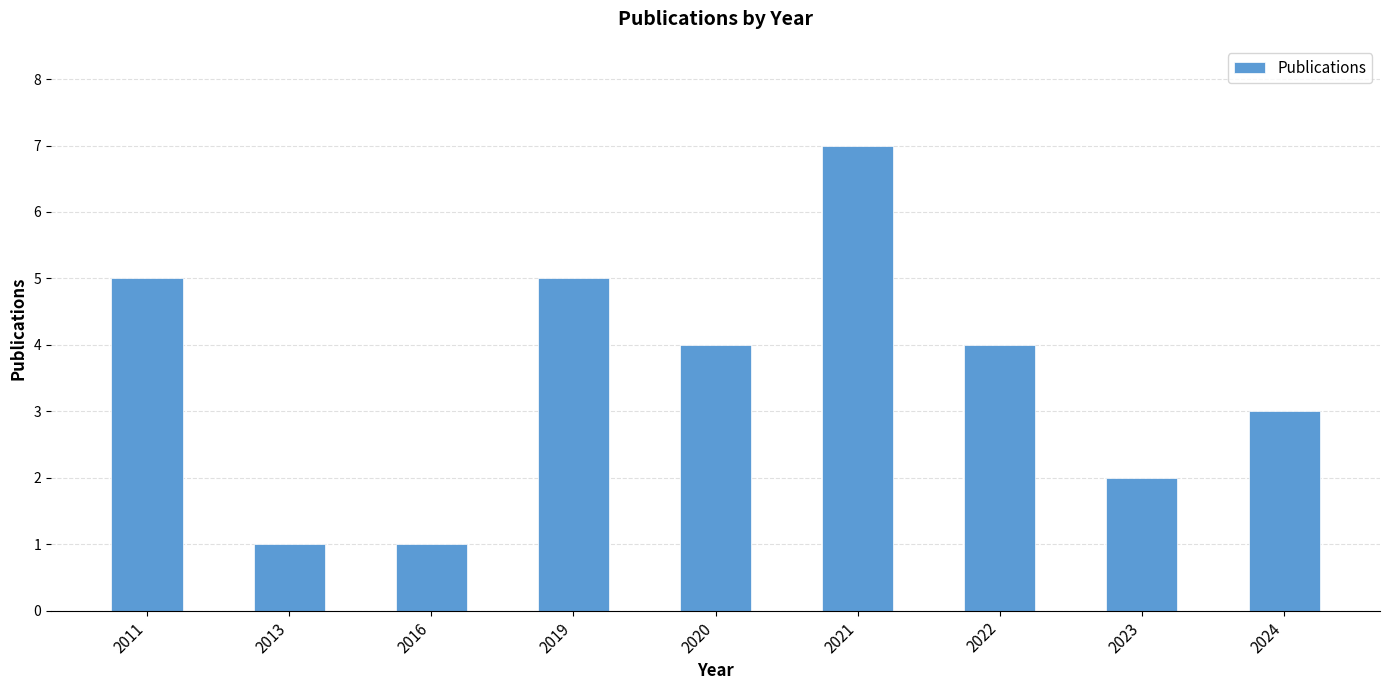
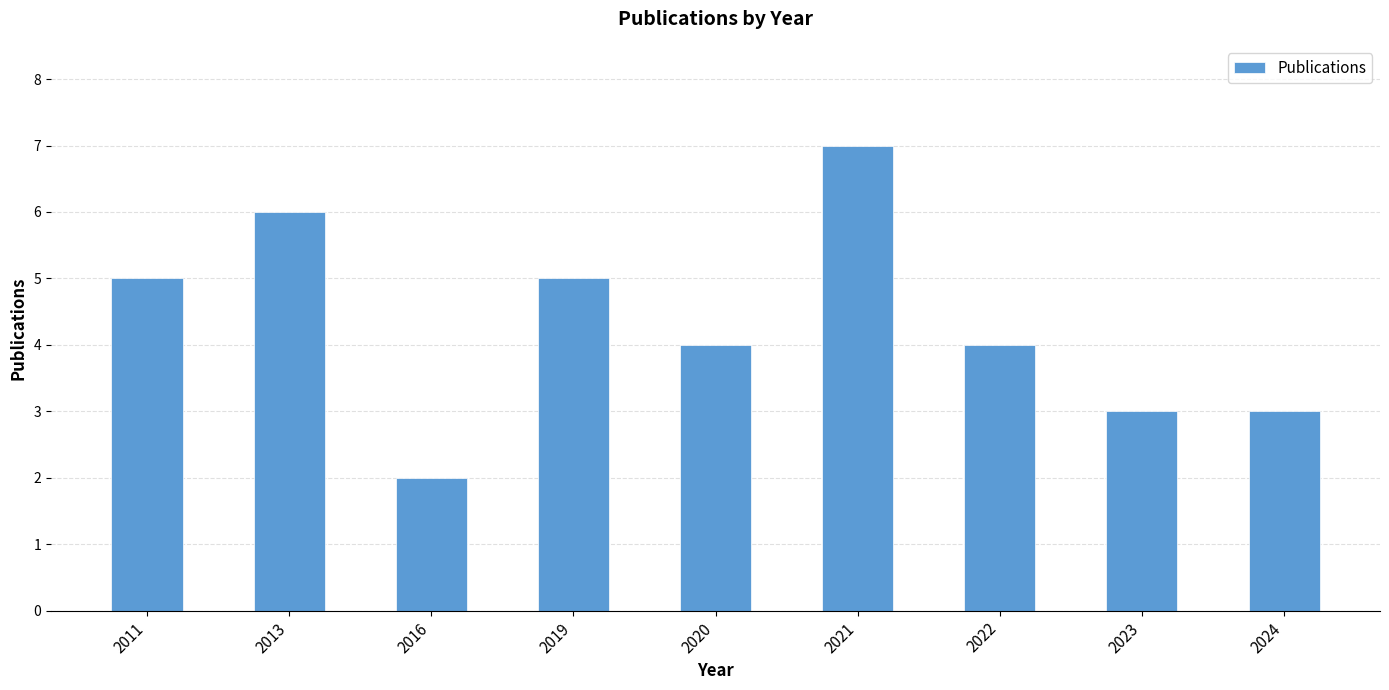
2013: 1 -> 6
2016: 1 -> 2
2023: 2 -> 3
